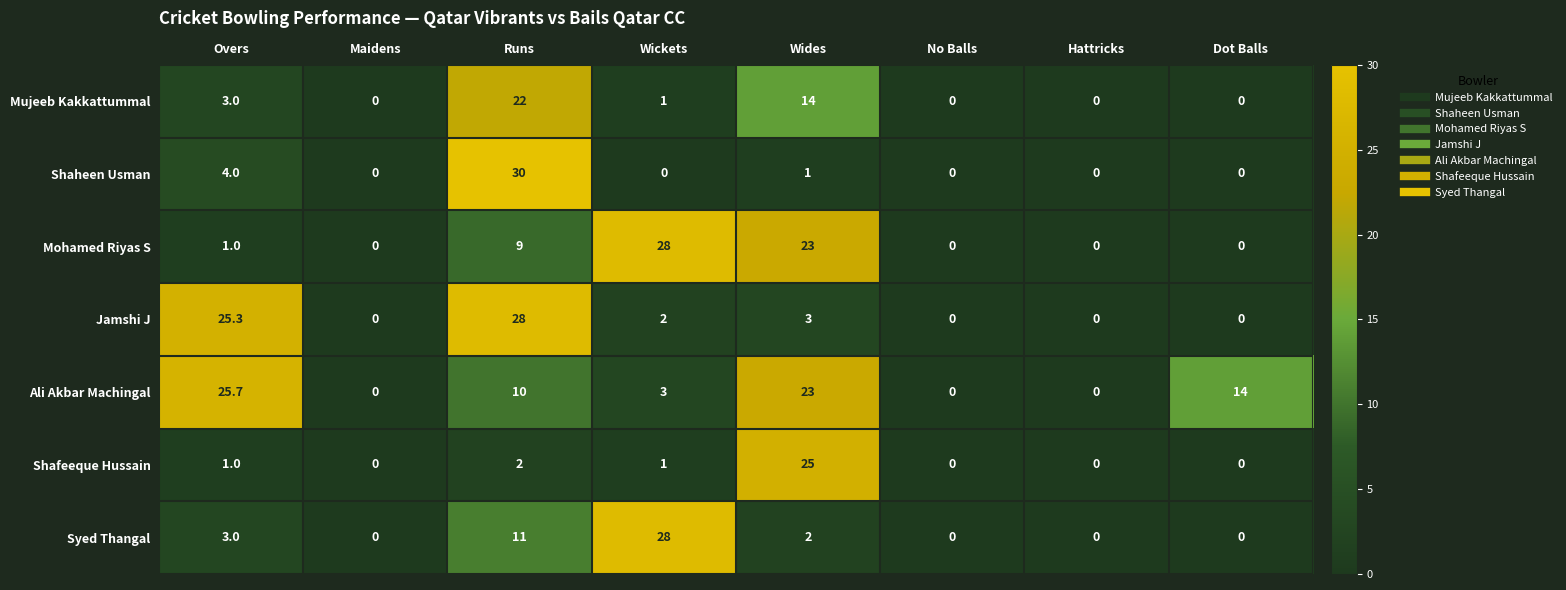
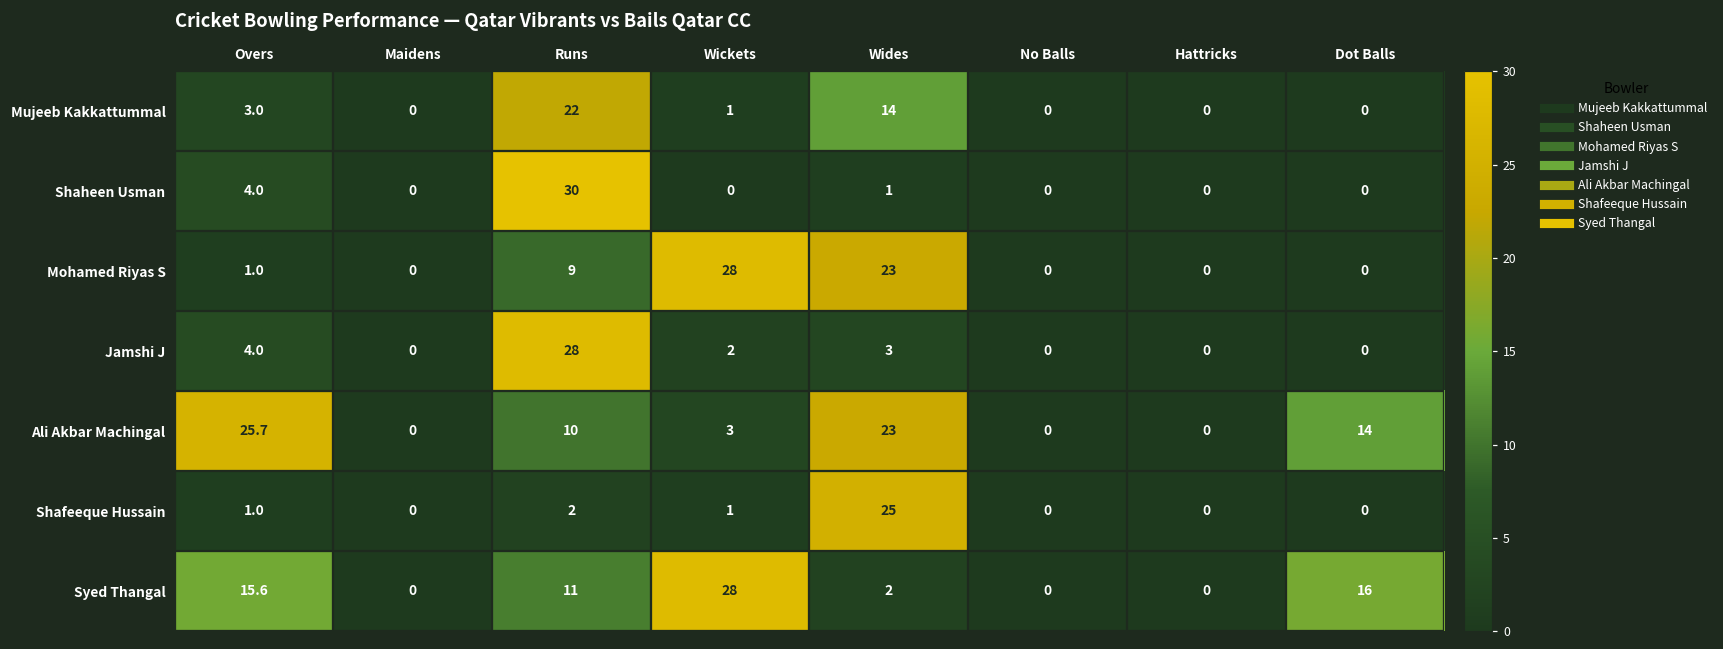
Jamshi J, Overs: 25.3 -> 4.0
Syed Thangal, Overs: 3.0 -> 15.6
Syed Thangal, Dot Balls: 0 -> 16
